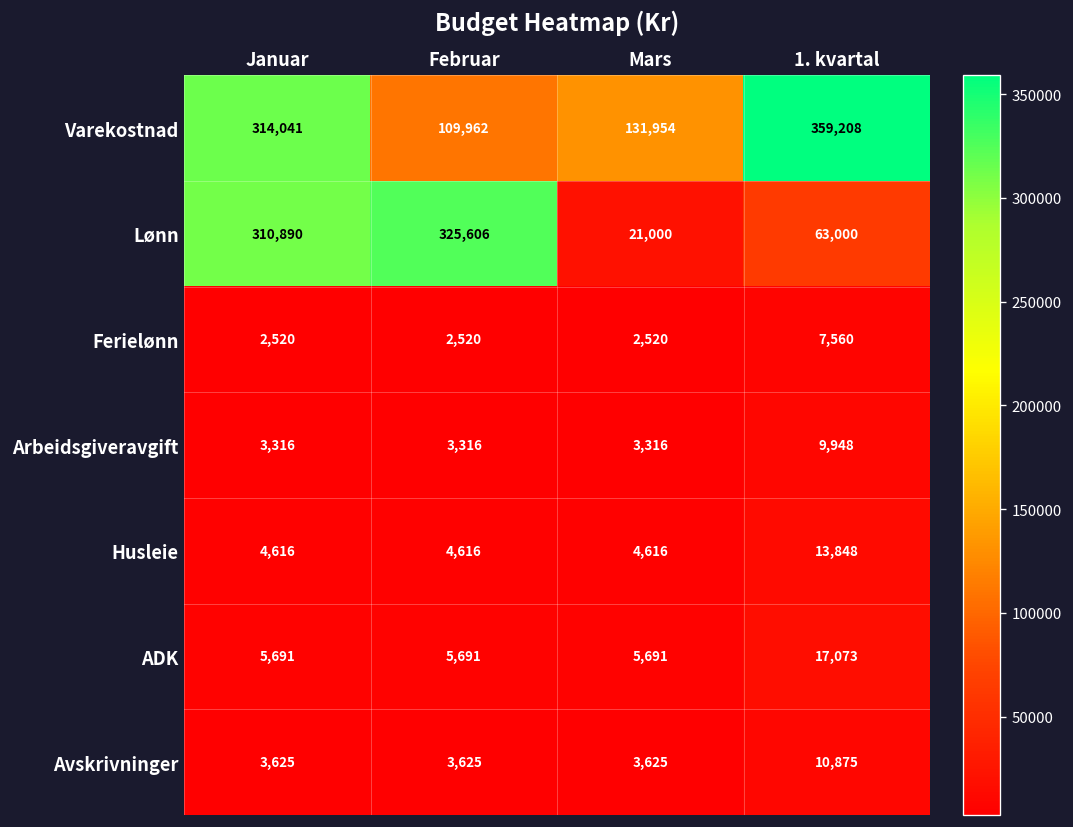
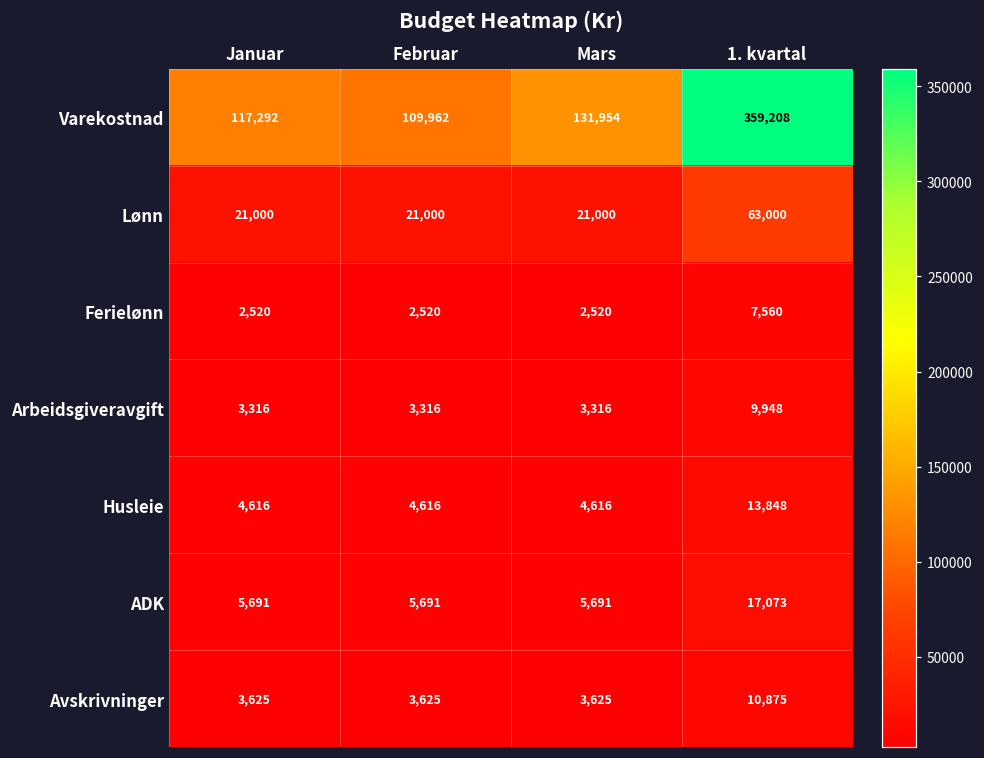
Varekostnad, Januar: 314,041 -> 117,292
Lønn, Januar: 310,890 -> 21,000
Lønn, Februar: 325,606 -> 21,000
